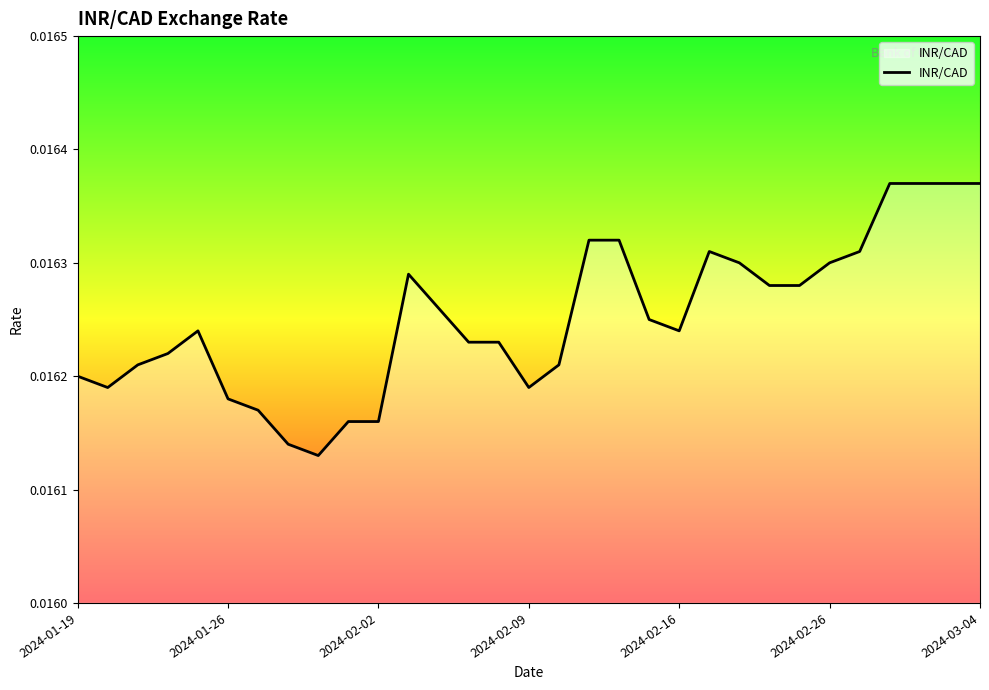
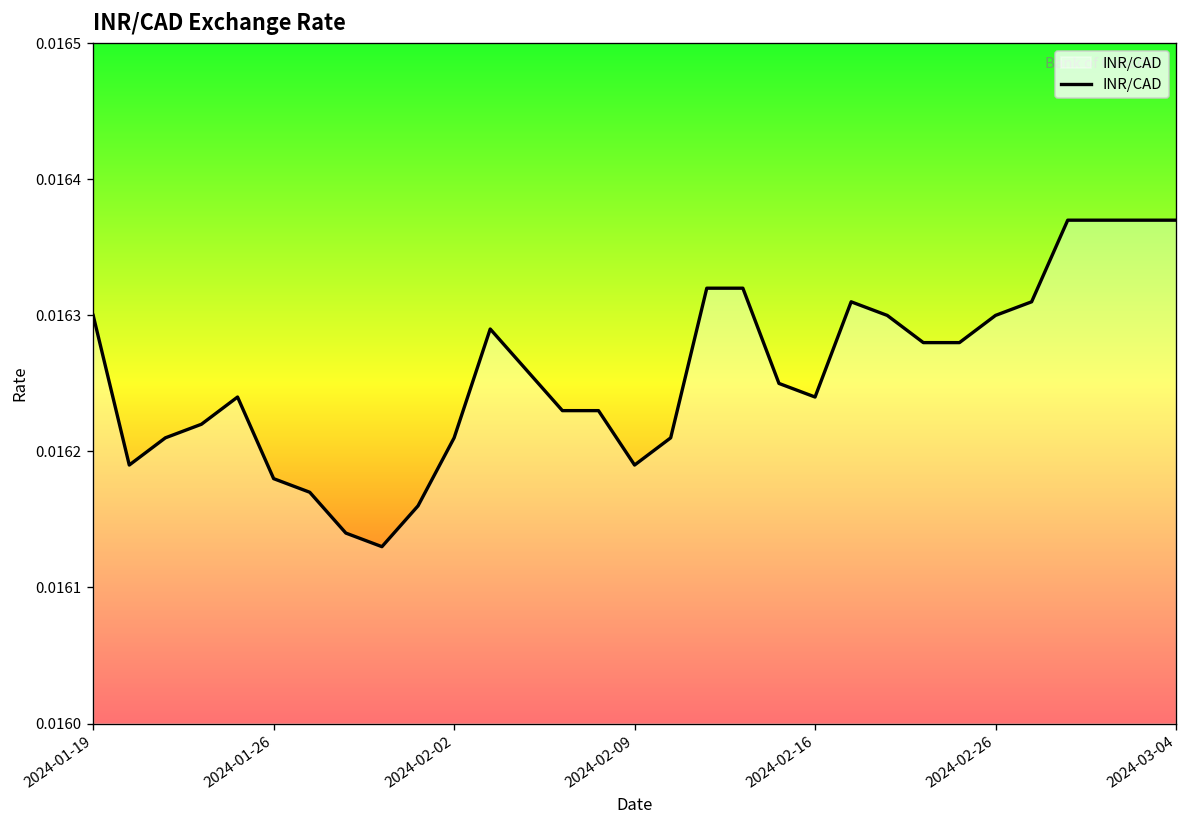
2024-01-19: 0.0162 -> 0.0163
2024-02-02: 0.01616 -> 0.01621
